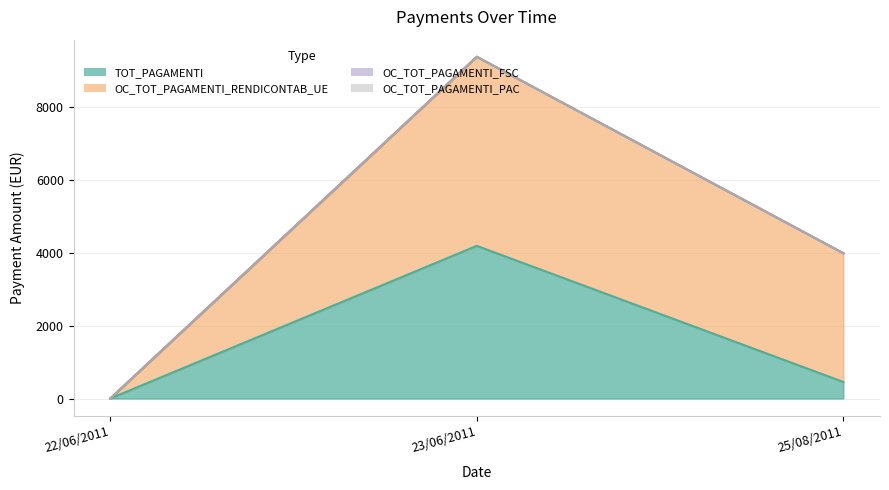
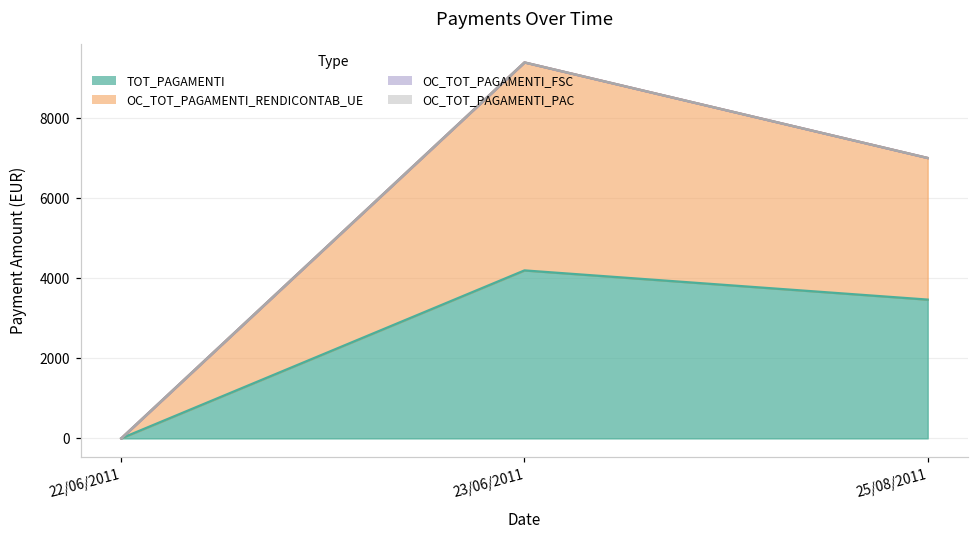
TOT_PAGAMENTI, 25/08/2011: 500 -> 3500
